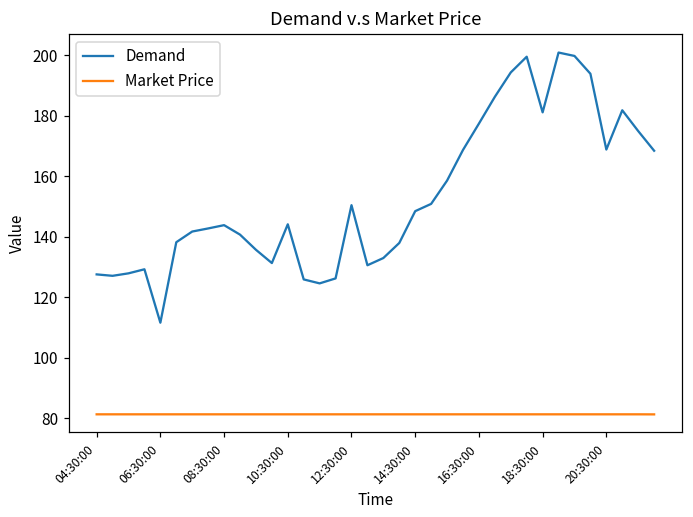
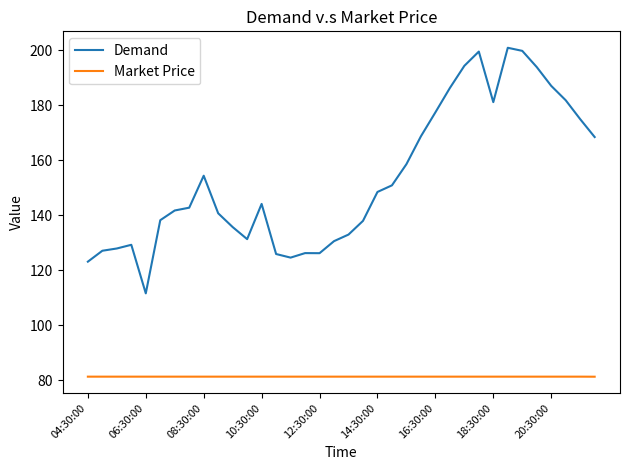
Demand, 04:30:00: 127 -> 123
Demand, 08:30:00: 144 -> 154
Demand, 12:30:00: 150 -> 126
Demand, 20:30:00: 169 -> 187
